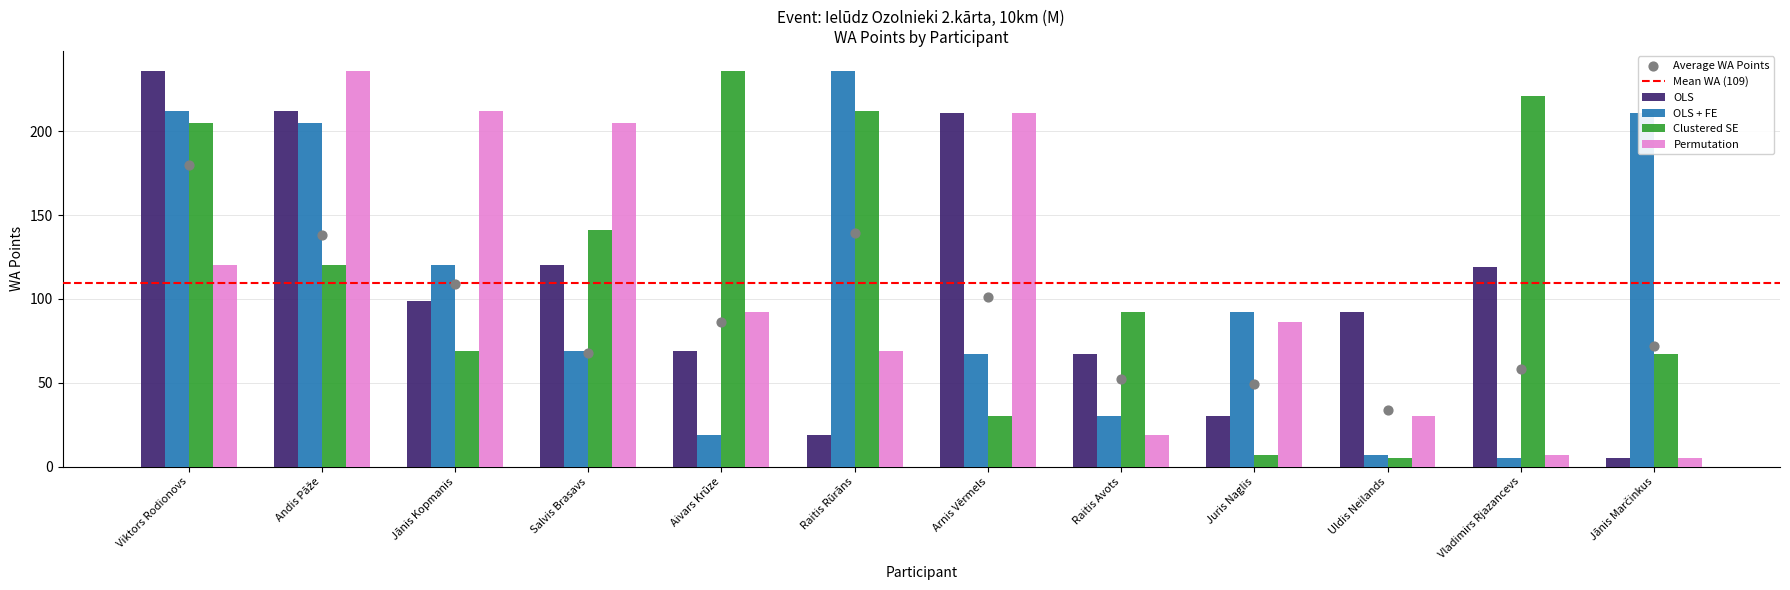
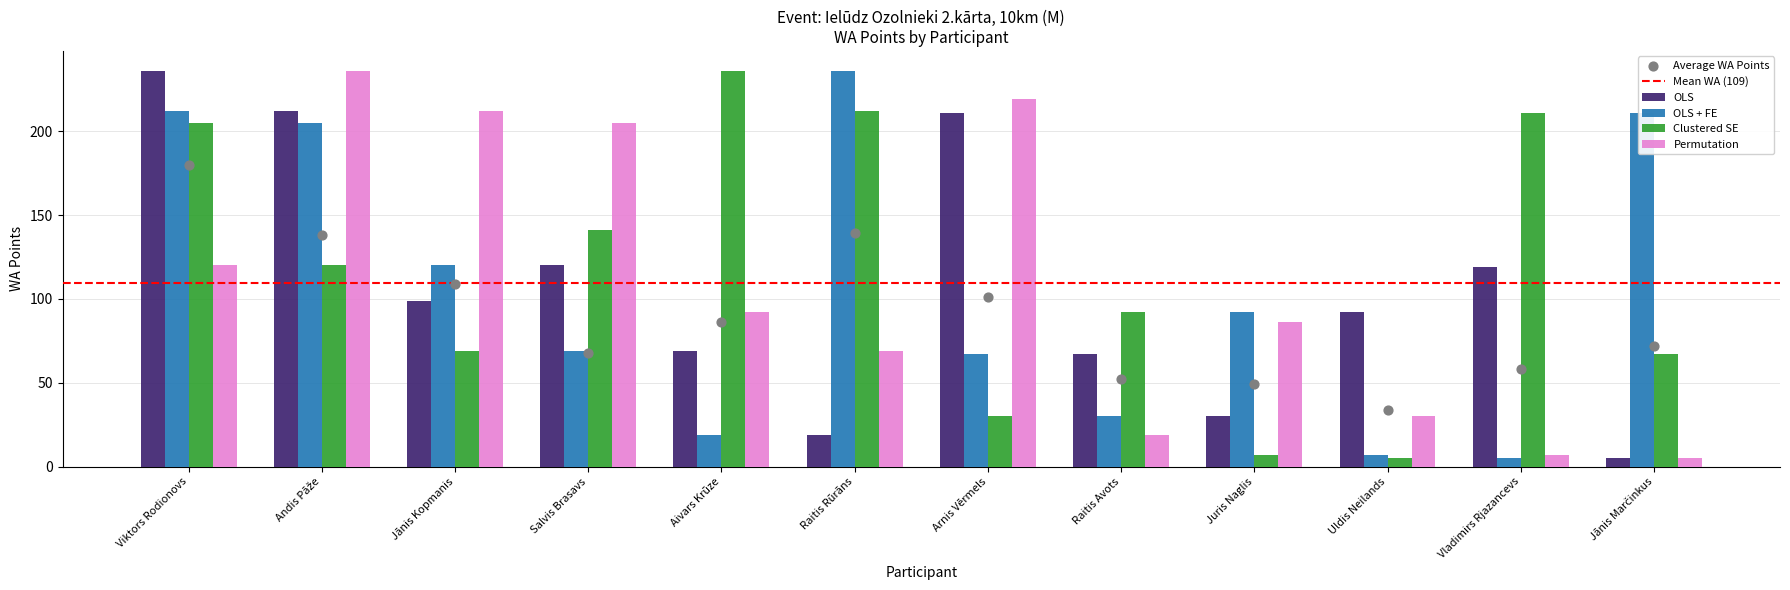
Permutation, Arnis Vērmels: 211 -> 219
Clustered SE, Vladimirs Rjazancevs: 221 -> 211
